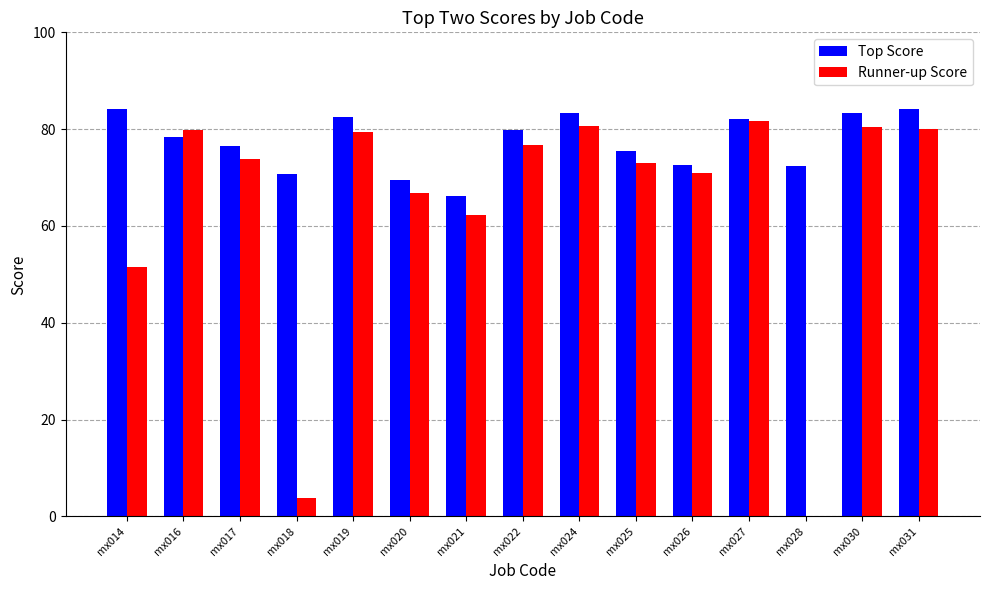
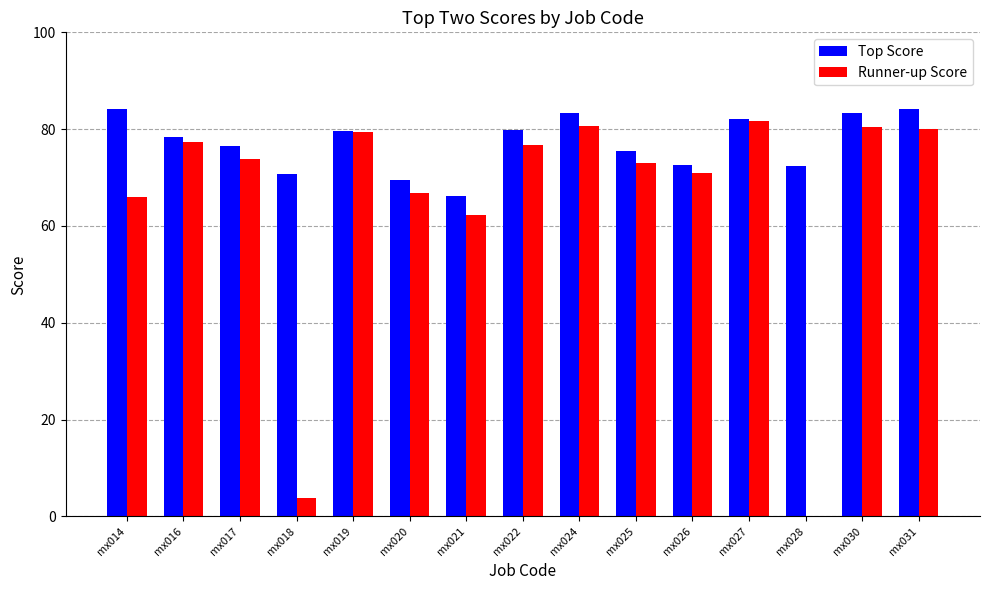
Runner-up Score, mx014: 52 -> 66
Runner-up Score, mx016: 80 -> 77
Top Score, mx019: 82 -> 80
